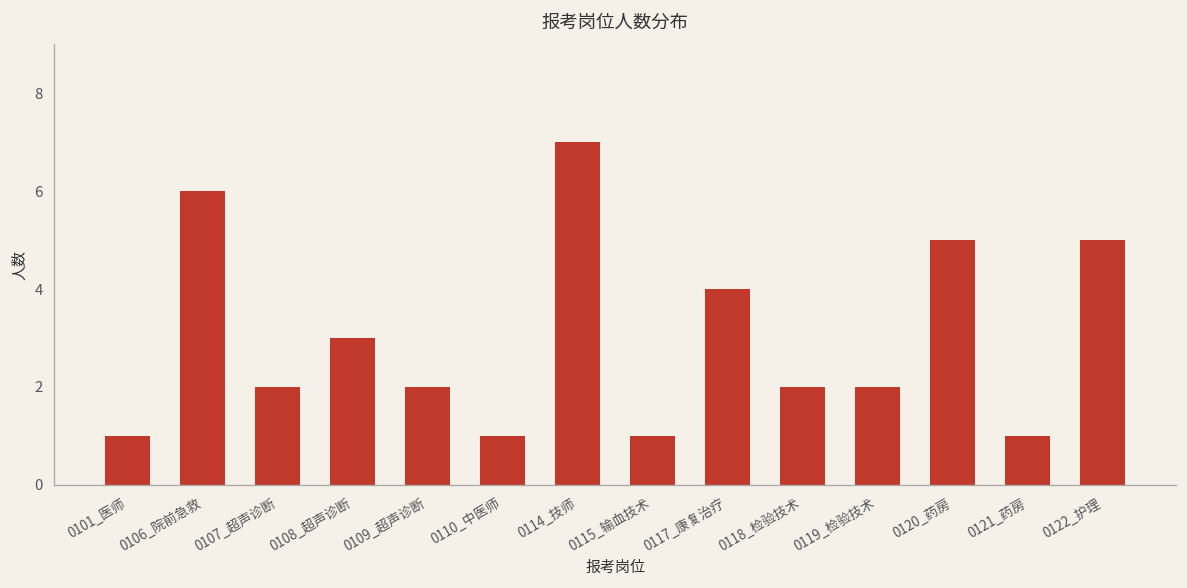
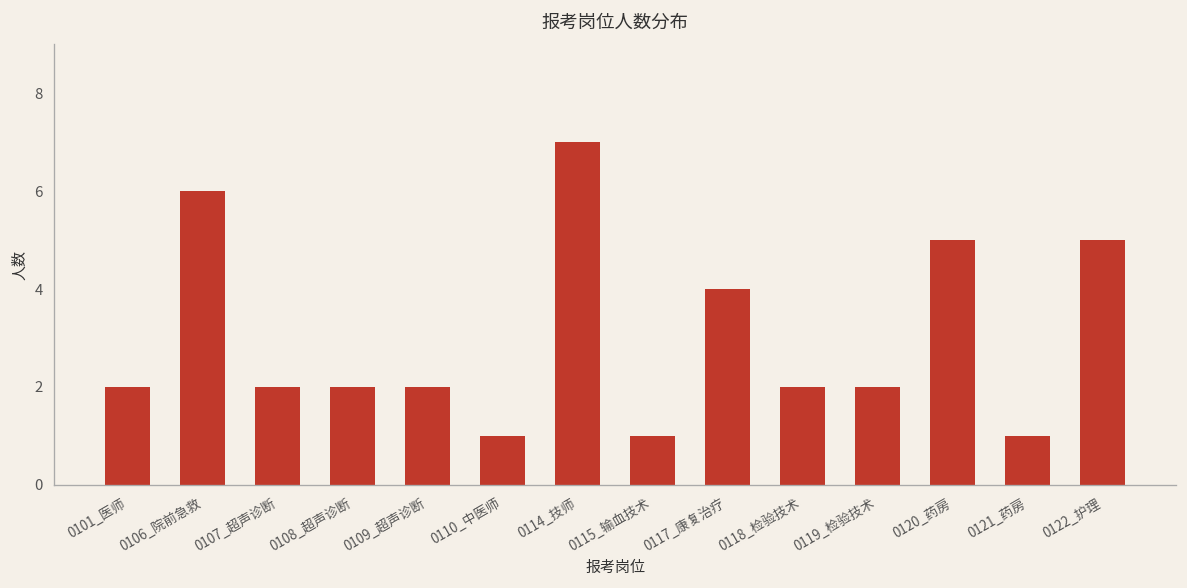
0101_医师: 1 -> 2
0108_超声诊断: 3 -> 2
